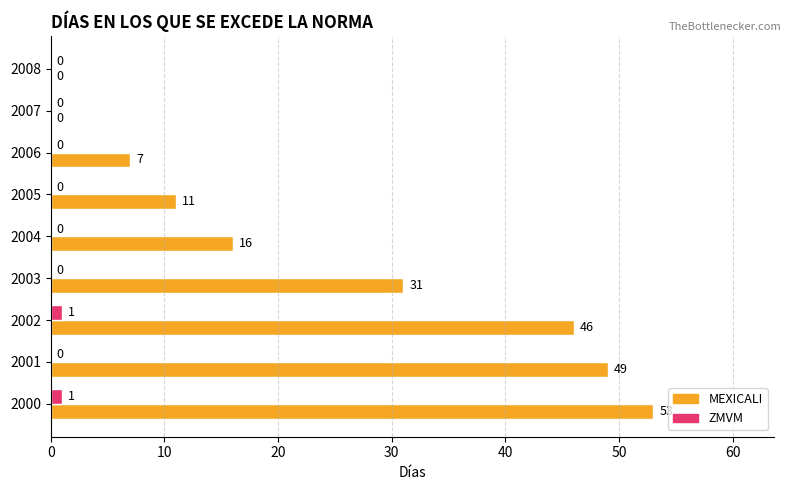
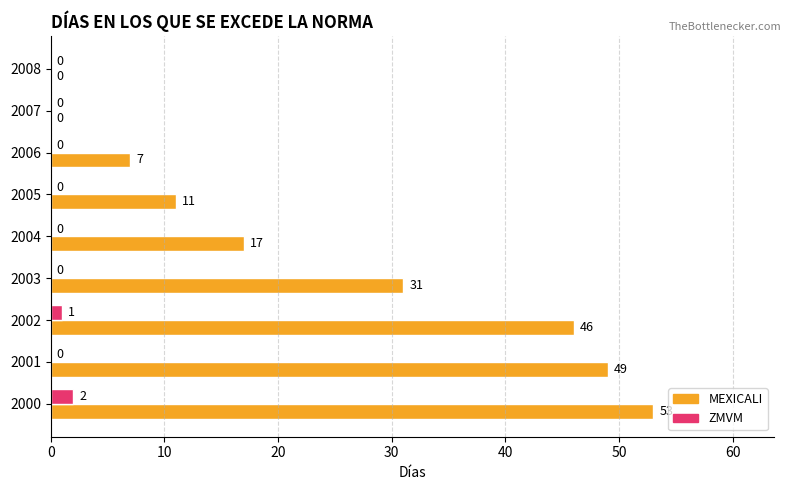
MEXICALI, 2004: 16 -> 17
ZMVM, 2000: 1 -> 2
